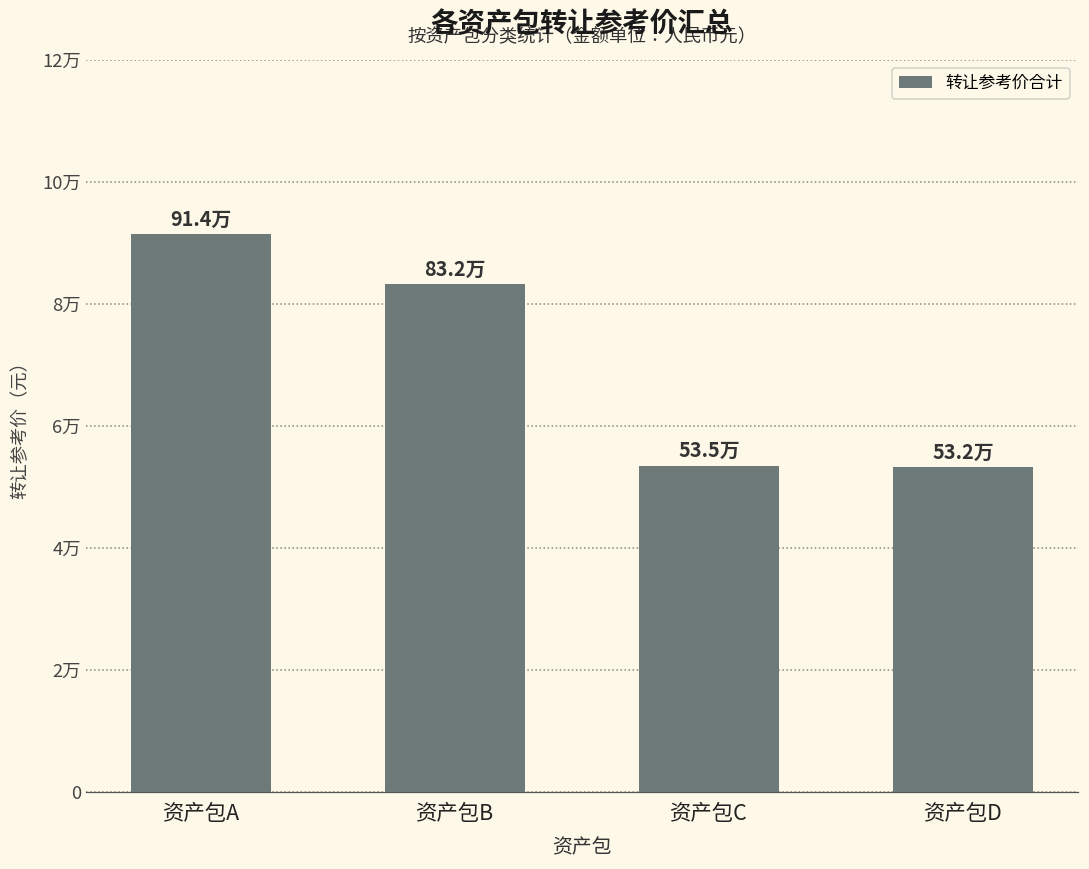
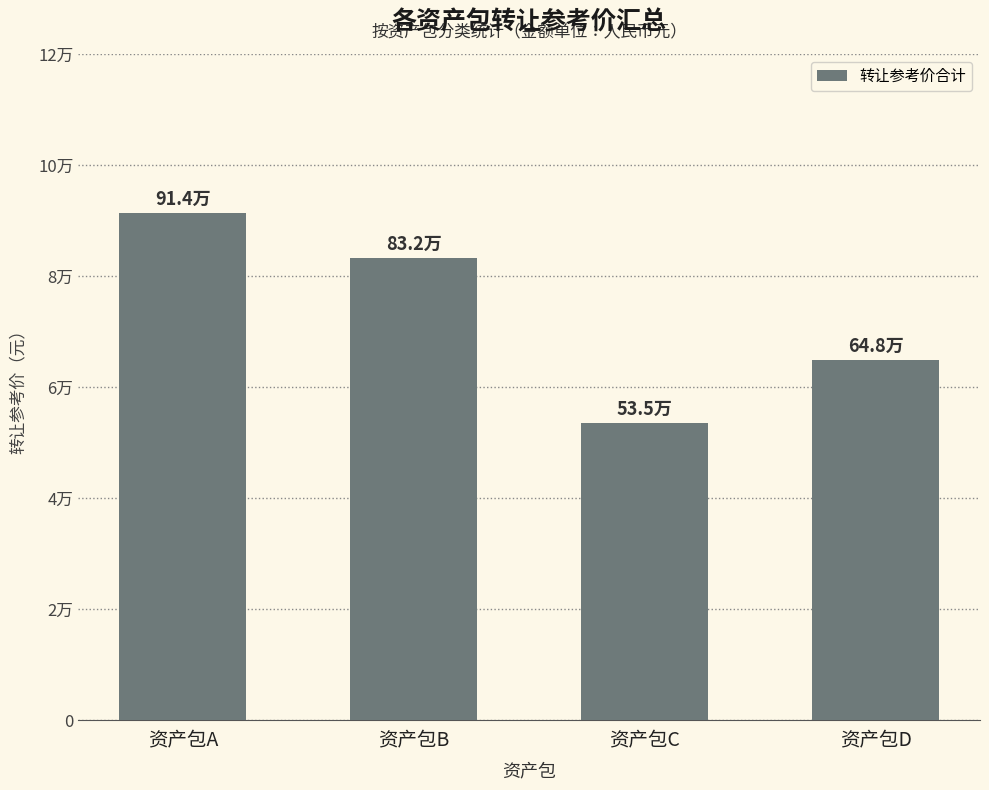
资产包D: 53.2万 -> 64.8万
